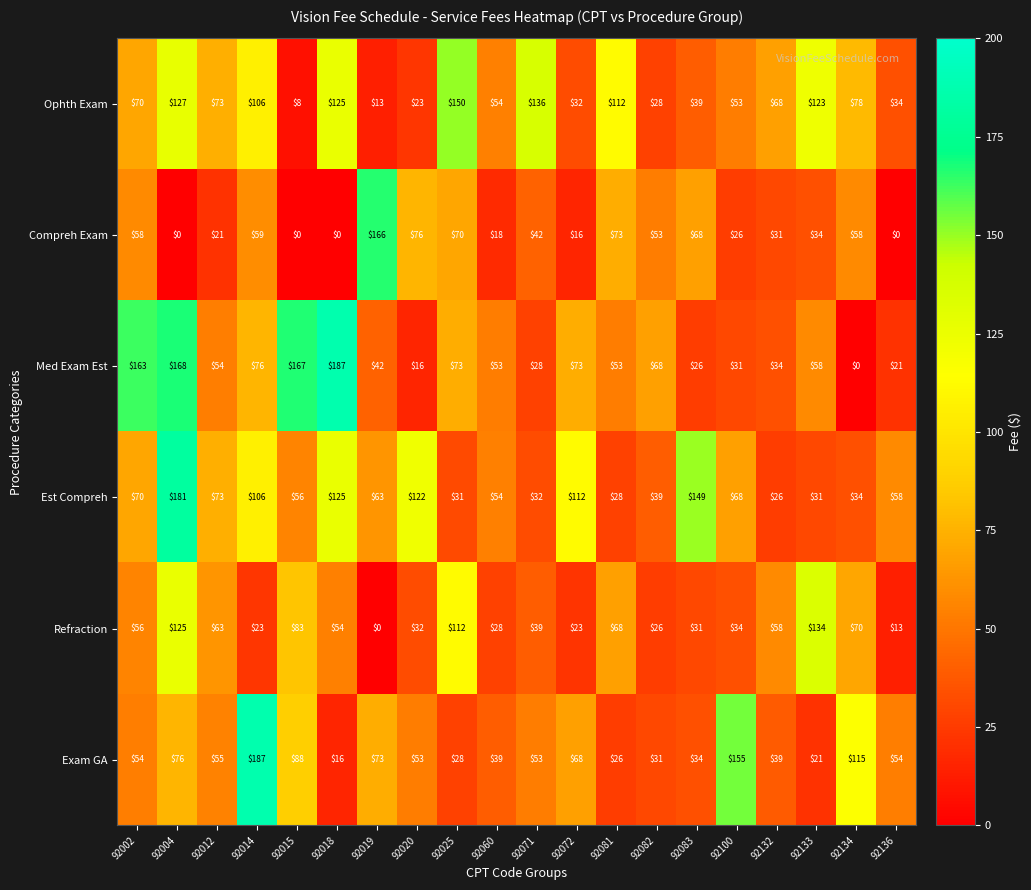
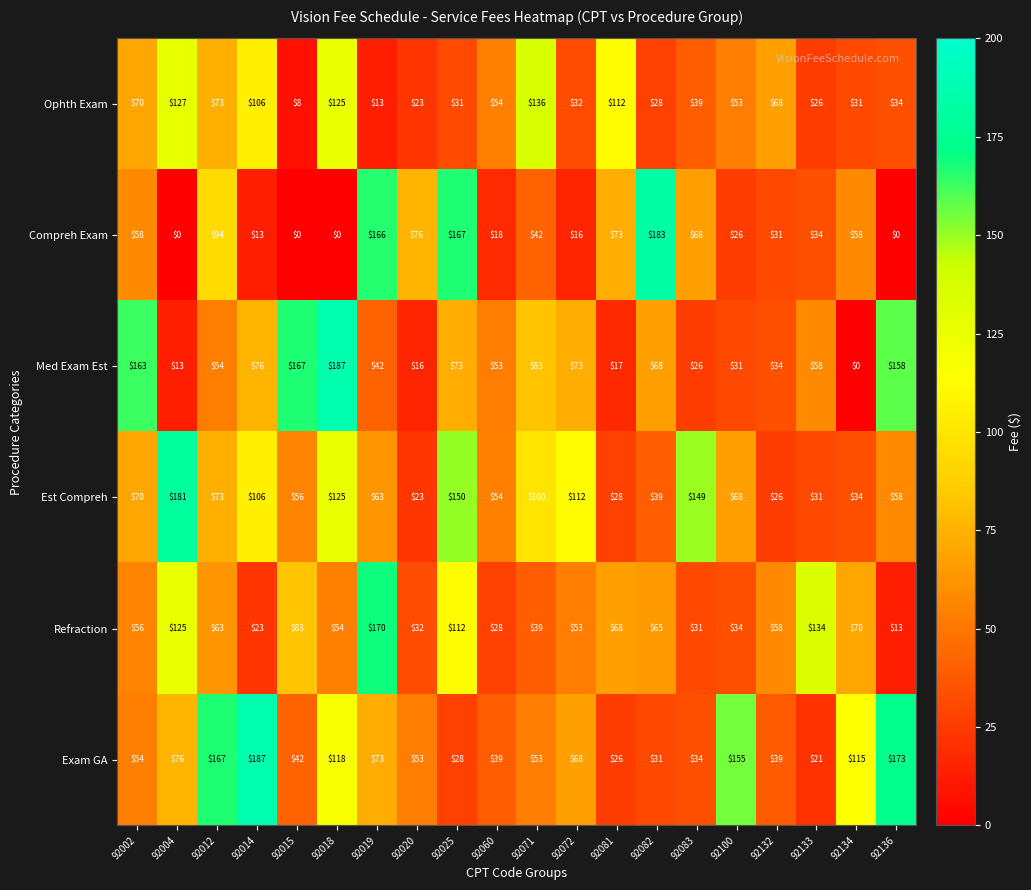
Ophth Exam, 92025: $150 -> $31
Ophth Exam, 92133: $123 -> $26
Ophth Exam, 92134: $78 -> $31
Compreh Exam, 92012: $21 -> $94
Compreh Exam, 92014: $59 -> $13
Compreh Exam, 92025: $70 -> $167
Compreh Exam, 92082: $53 -> $183
Med Exam Est, 92004: $168 -> $13
Med Exam Est, 92071: $28 -> $83
Med Exam Est, 92081: $53 -> $17
Med Exam Est, 92136: $21 -> $158
Est Compreh, 92020: $122 -> $23
Est Compreh, 92025: $31 -> $150
Est Compreh, 92071: $32 -> $100
Refraction, 92019: $0 -> $170
Refraction, 92072: $23 -> $53
Refraction, 92082: $26 -> $65
Exam GA, 92012: $55 -> $167
Exam GA, 92015: $88 -> $42
Exam GA, 92018: $16 -> $118
Exam GA, 92136: $54 -> $173
